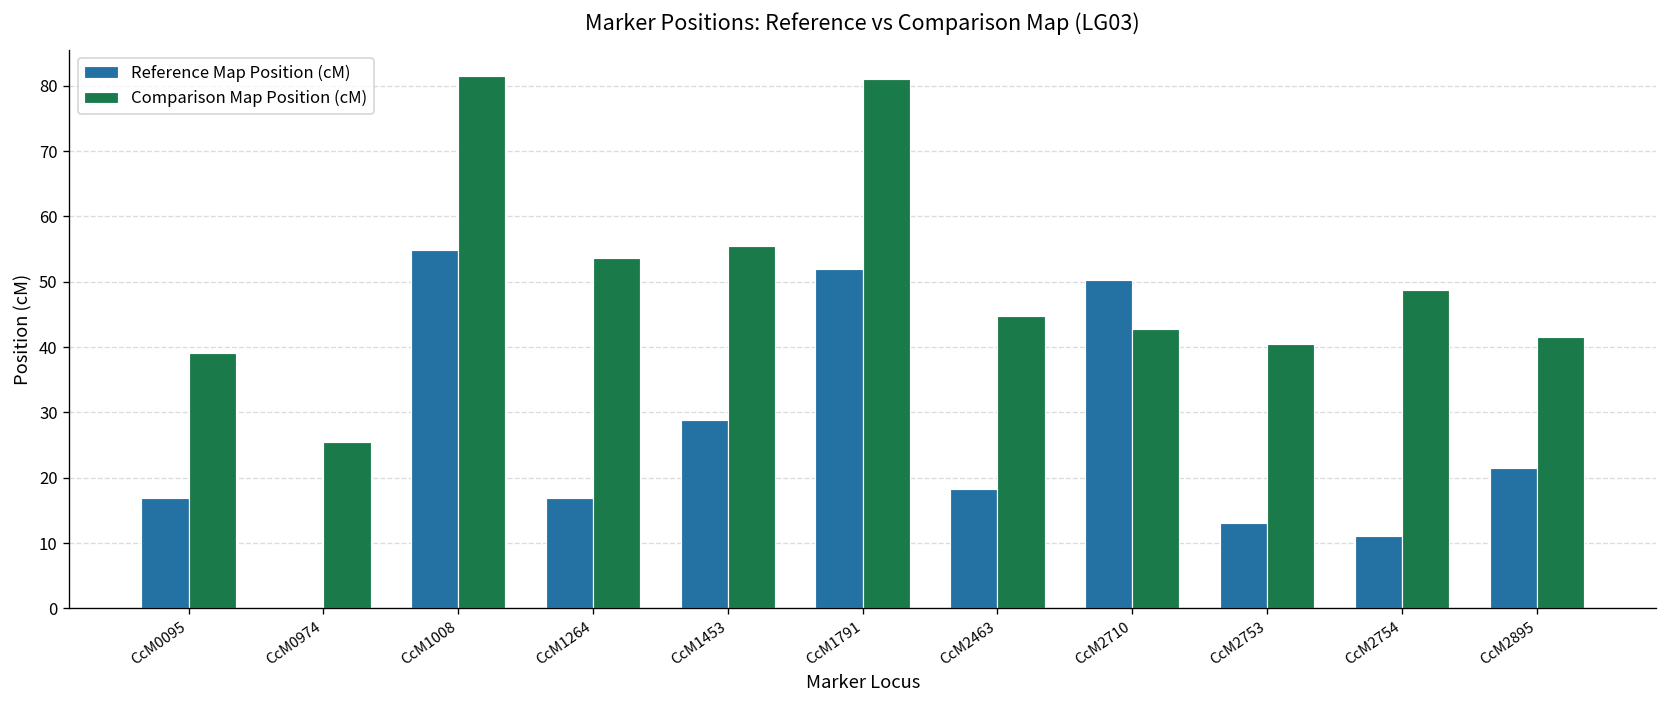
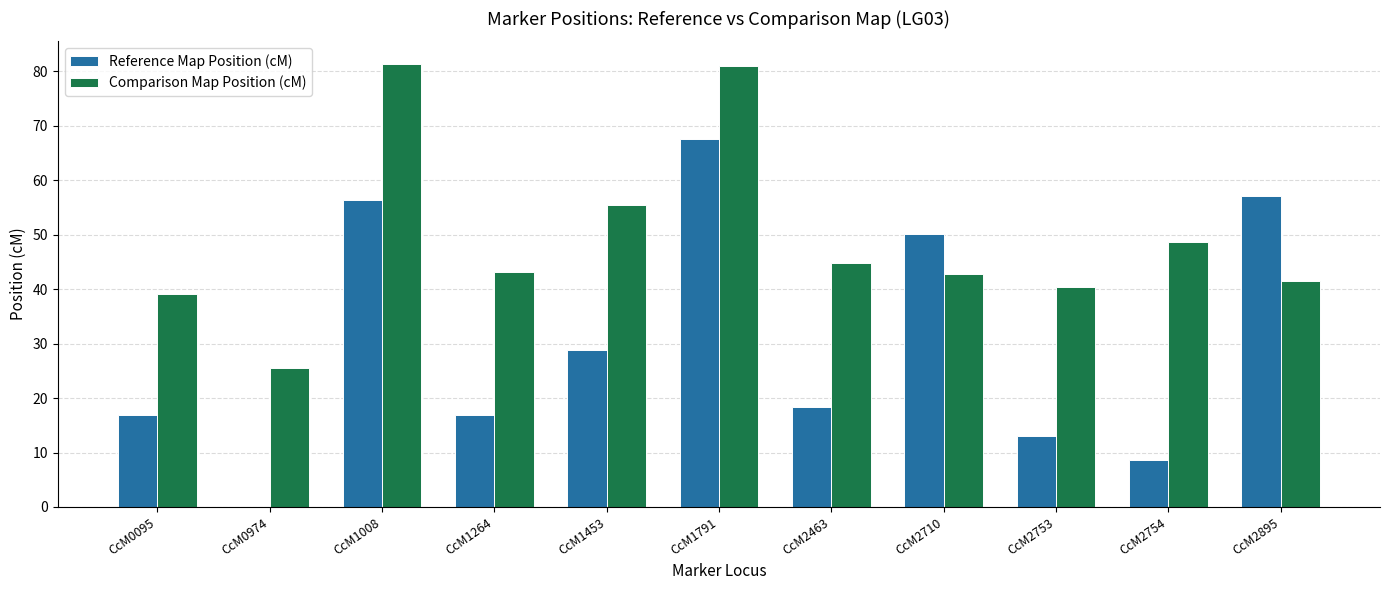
Reference Map Position (cM), CcM1008: 55 -> 56
Comparison Map Position (cM), CcM1264: 54 -> 43
Reference Map Position (cM), CcM1791: 52 -> 68
Reference Map Position (cM), CcM2754: 11 -> 9
Reference Map Position (cM), CcM2895: 22 -> 57
